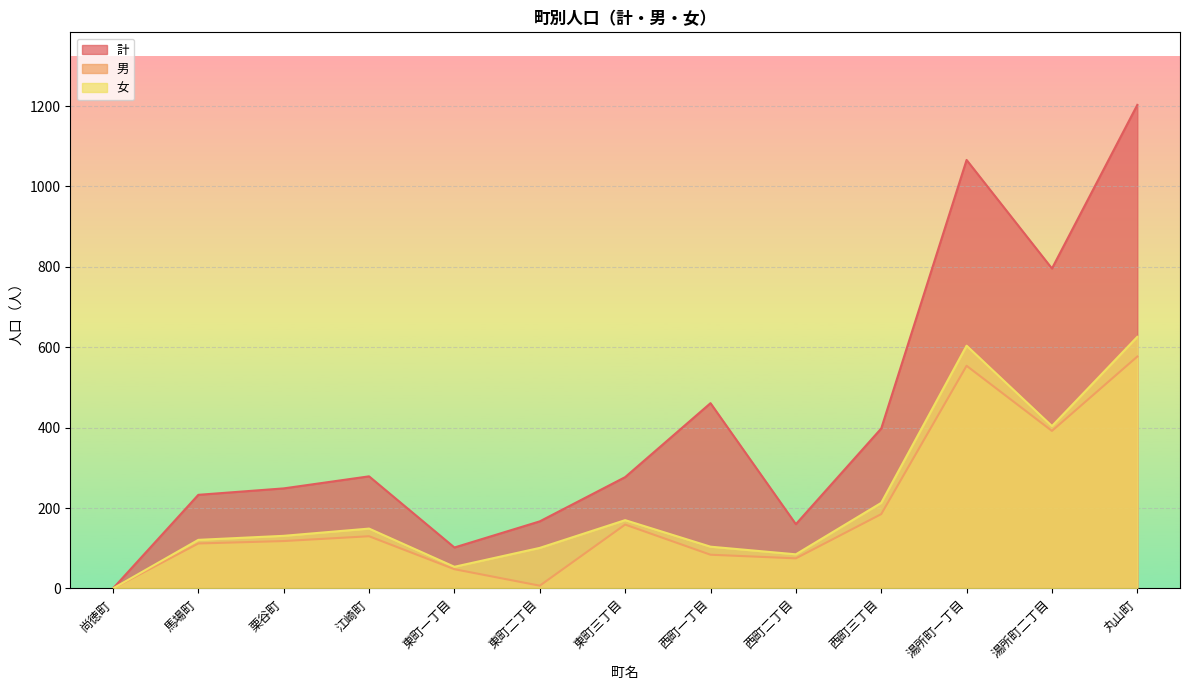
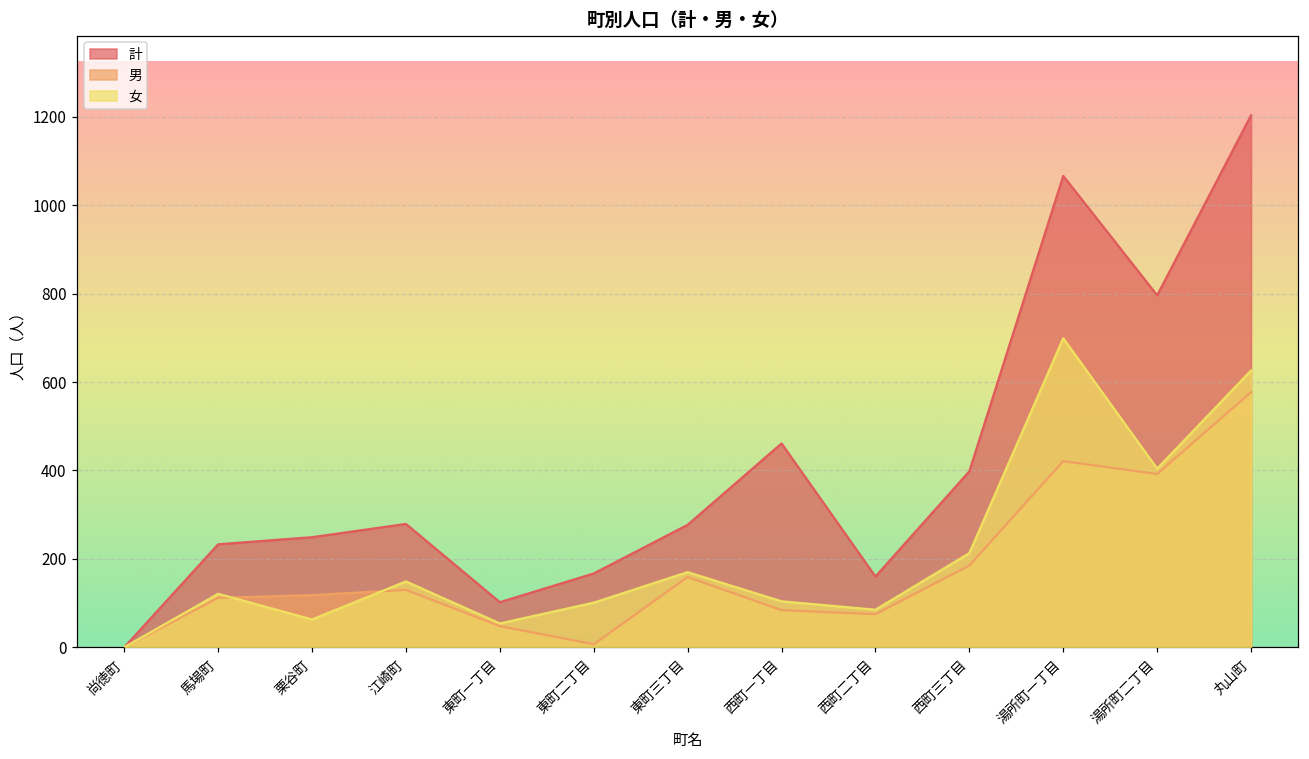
女, 栗谷町: 130 -> 60
男, 湯所町一丁目: 550 -> 420
女, 湯所町一丁目: 600 -> 700
